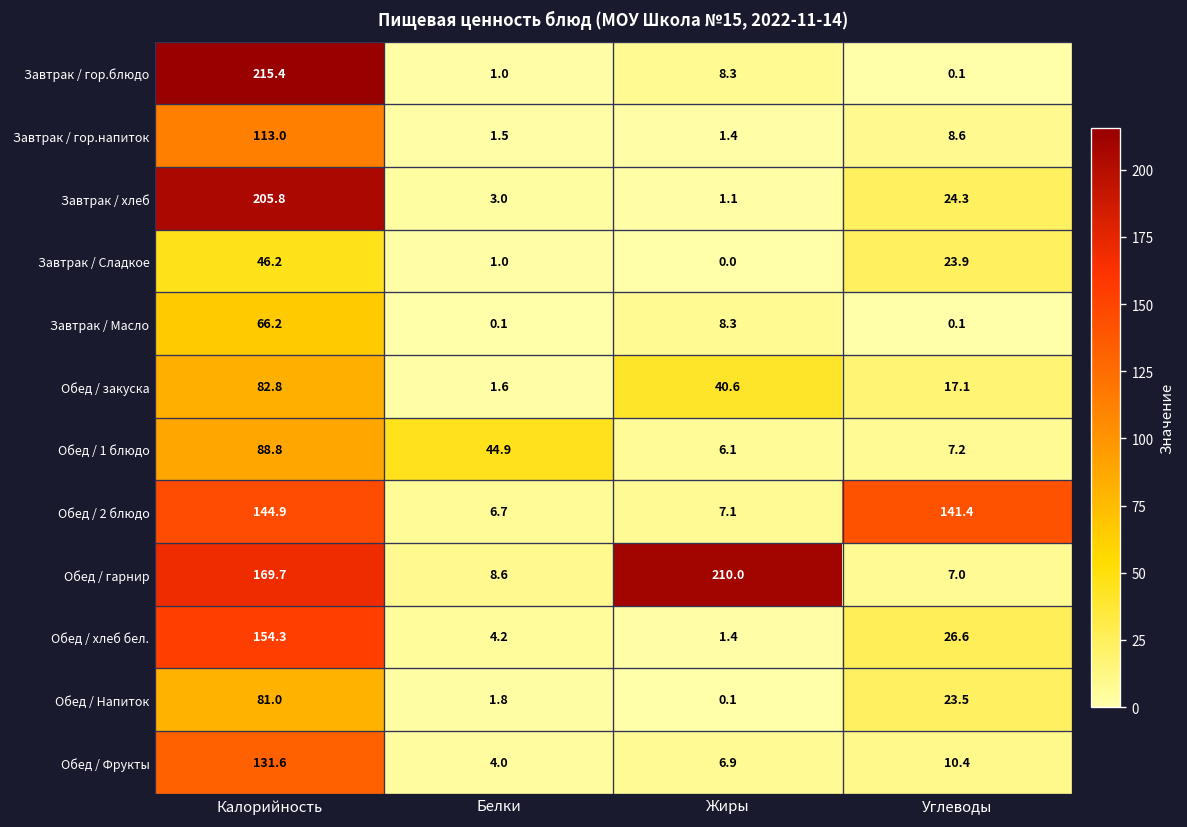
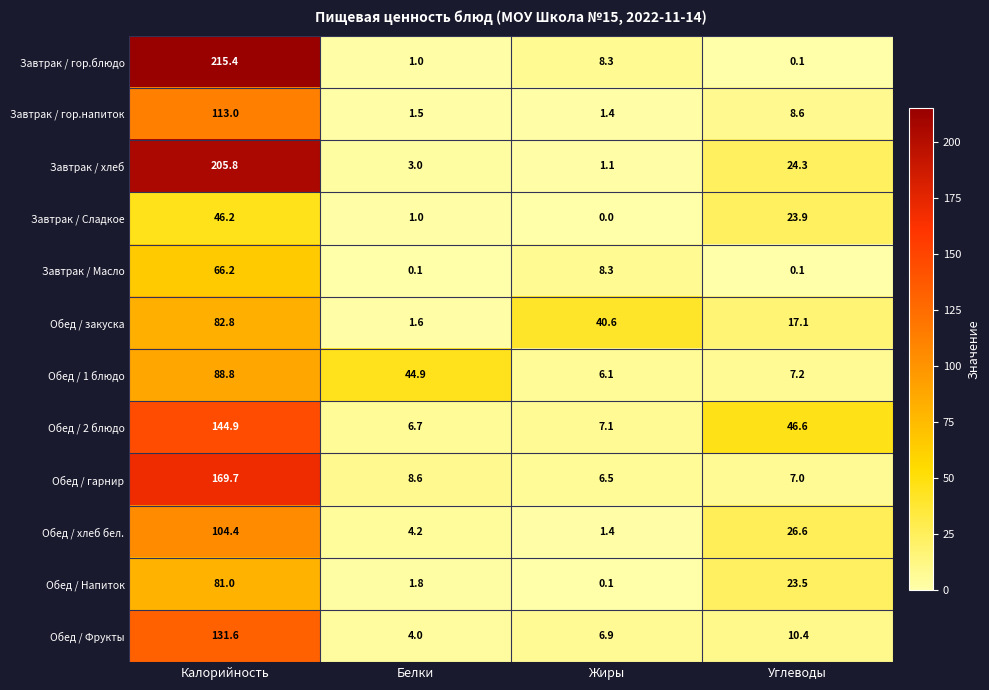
Обед / 2 блюдо, Углеводы: 141.4 -> 46.6
Обед / гарнир, Жиры: 210.0 -> 6.5
Обед / хлеб бел., Калорийность: 154.3 -> 104.4
